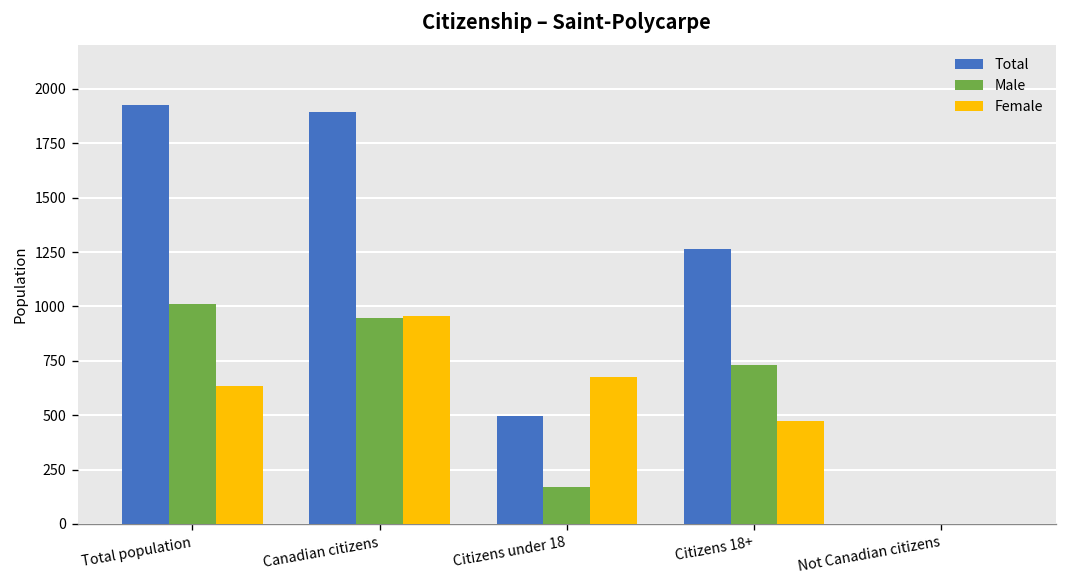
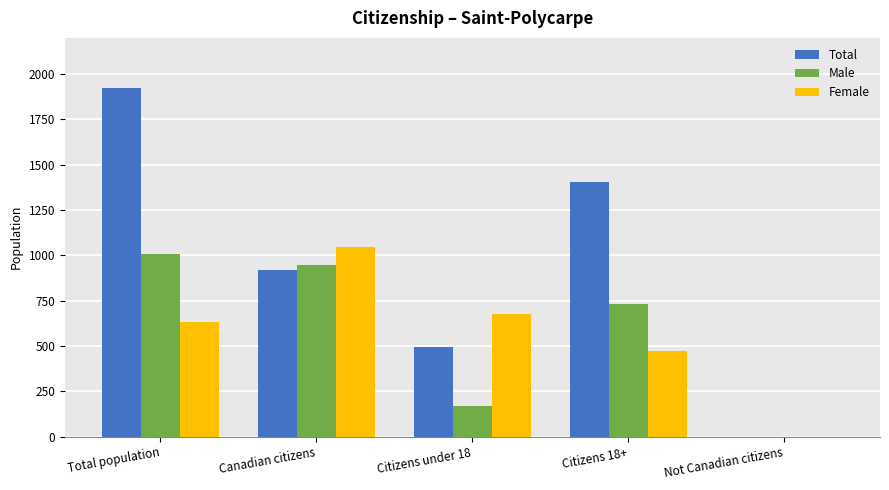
Total, Canadian citizens: 1900 -> 920
Female, Canadian citizens: 960 -> 1050
Total, Citizens 18+: 1260 -> 1410
